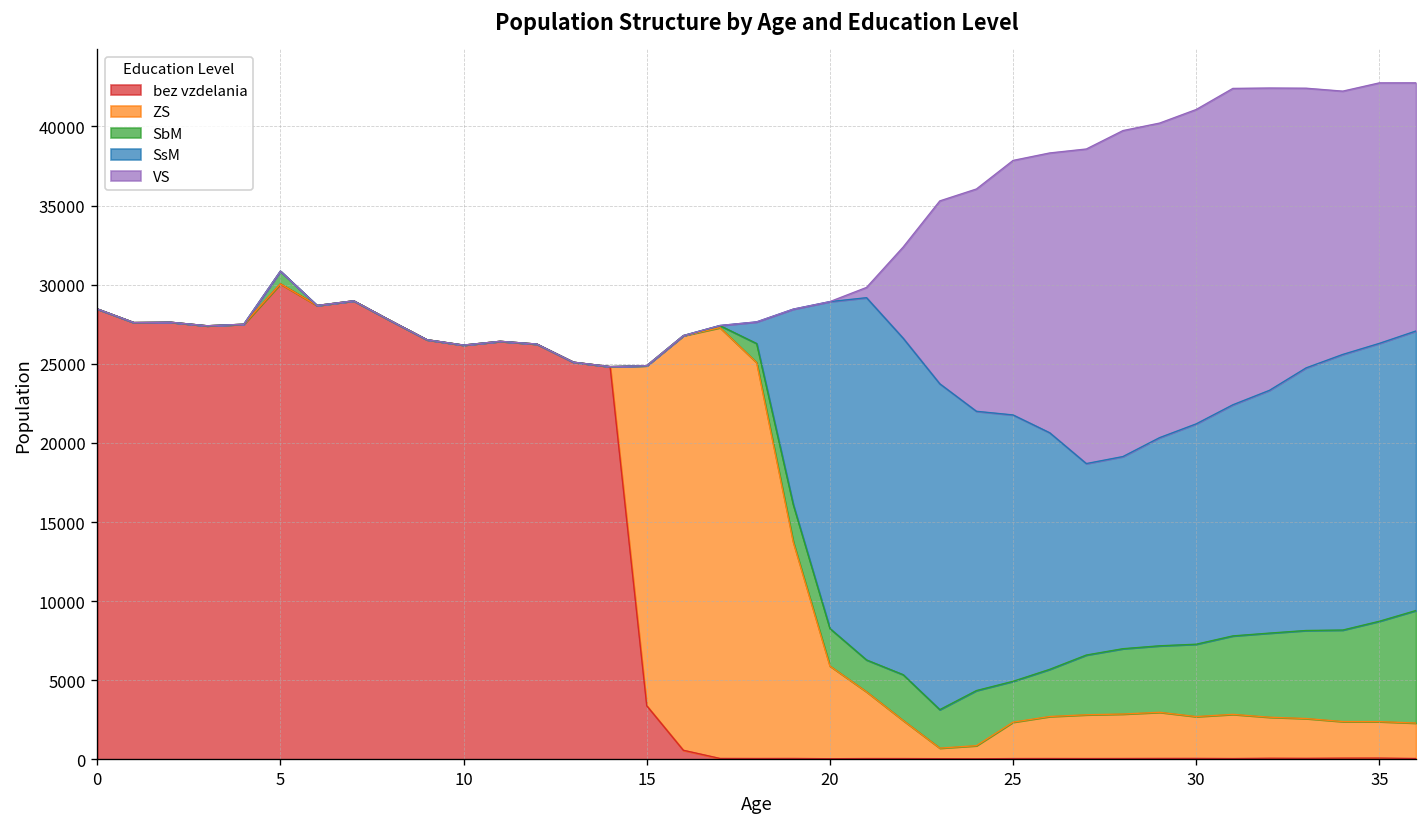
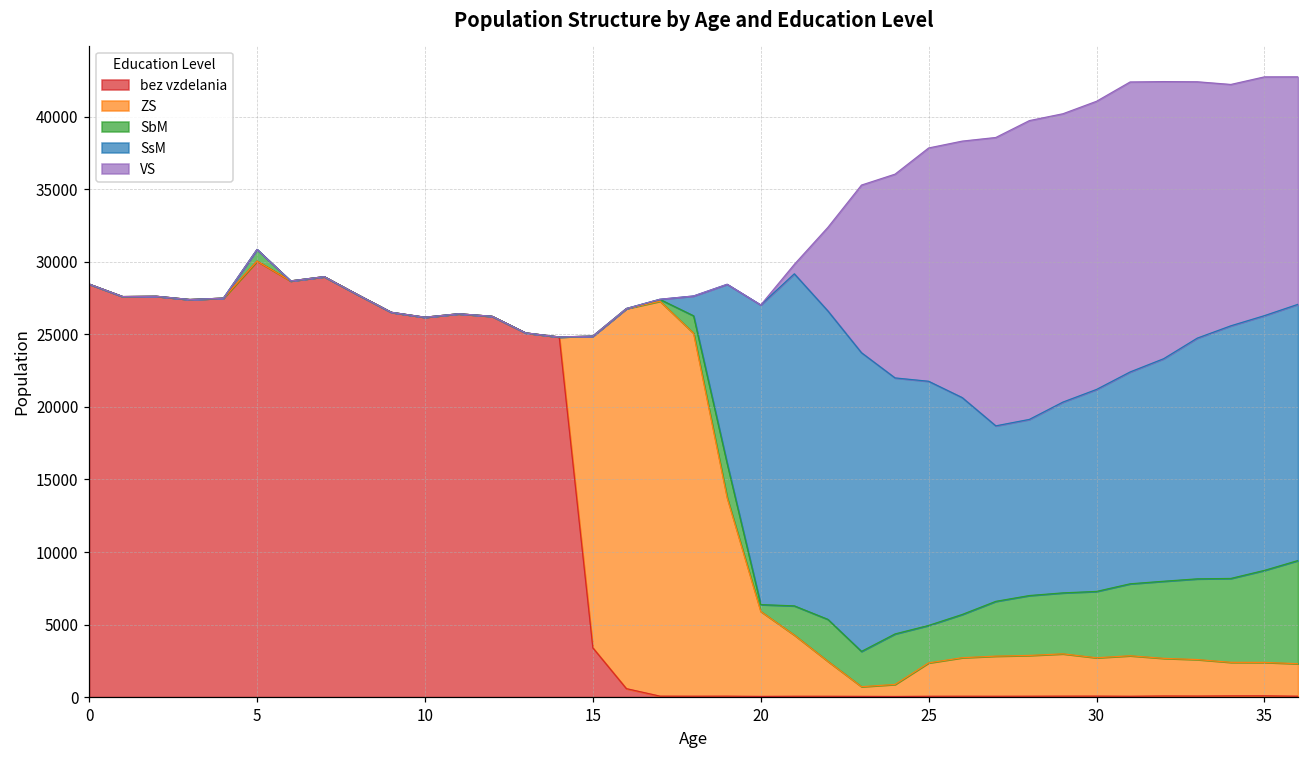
SbM, 20: 2400 -> 500
